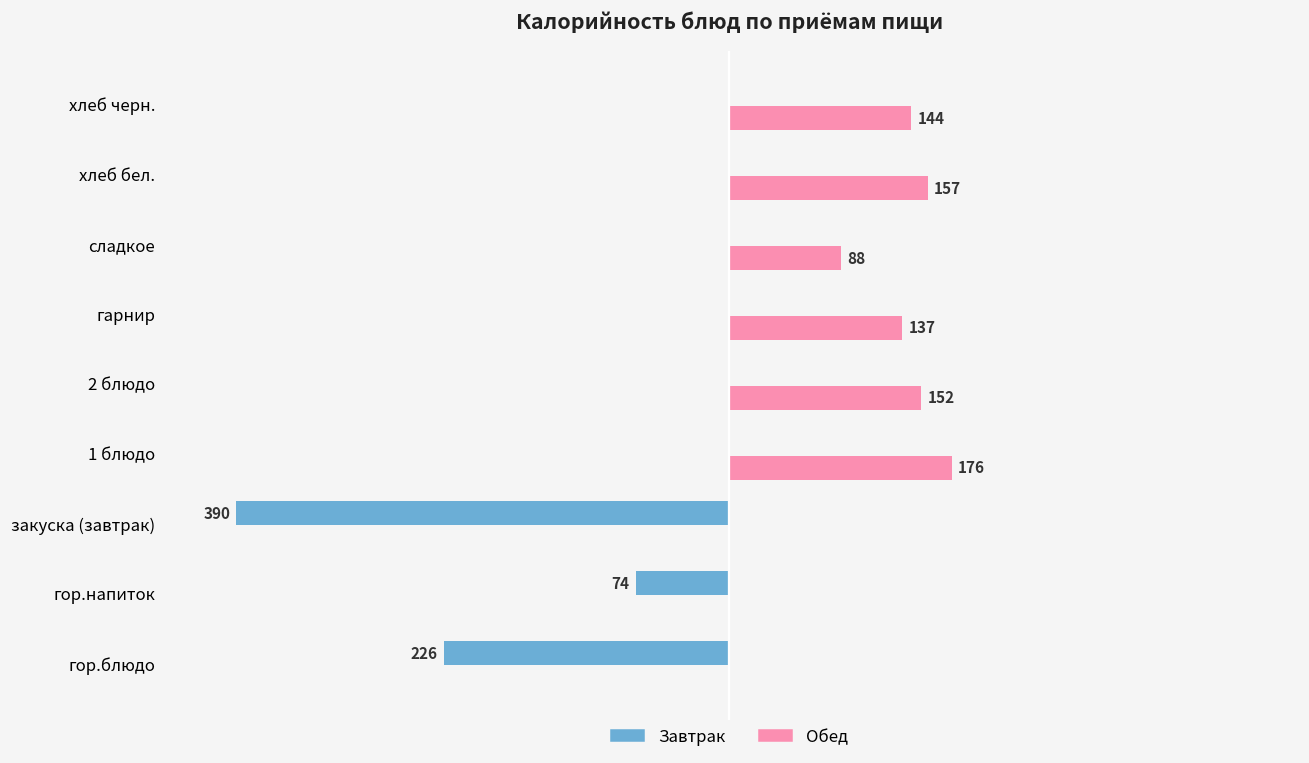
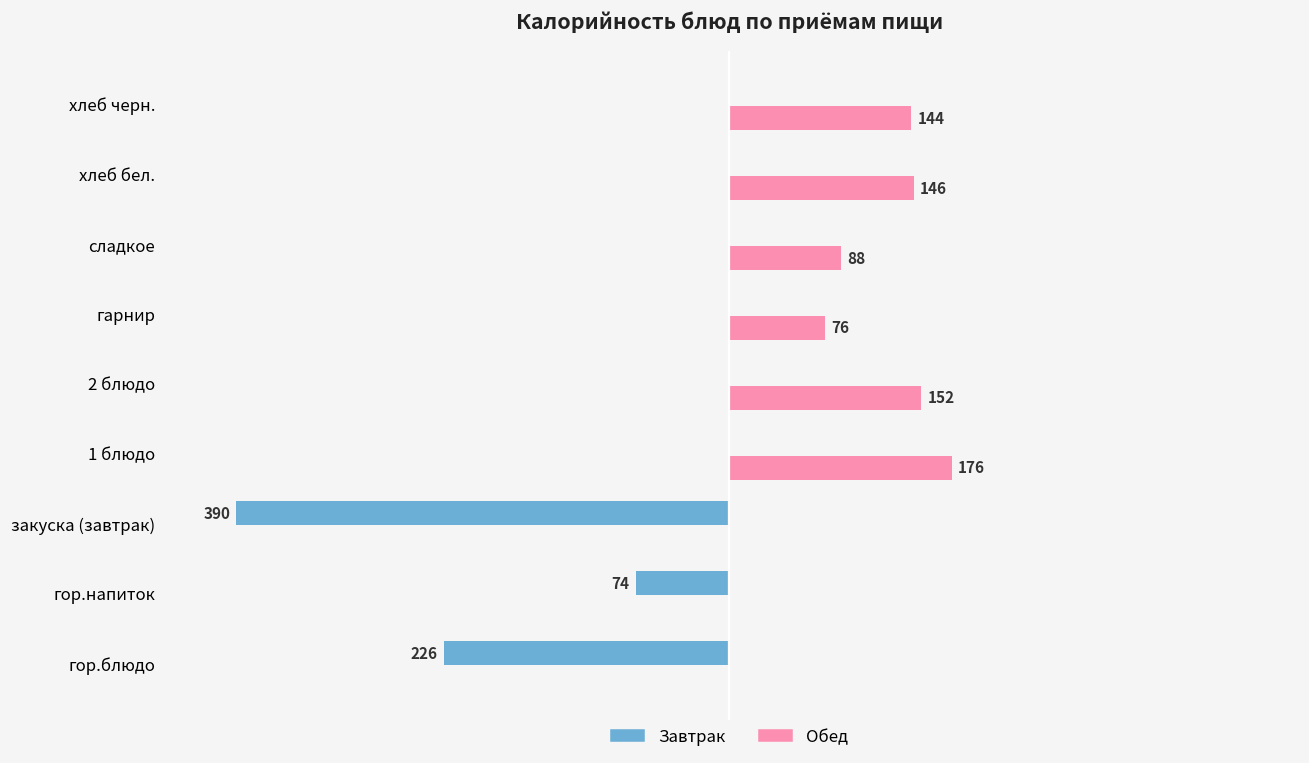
Обед, хлеб бел.: 157 -> 146
Обед, гарнир: 137 -> 76
